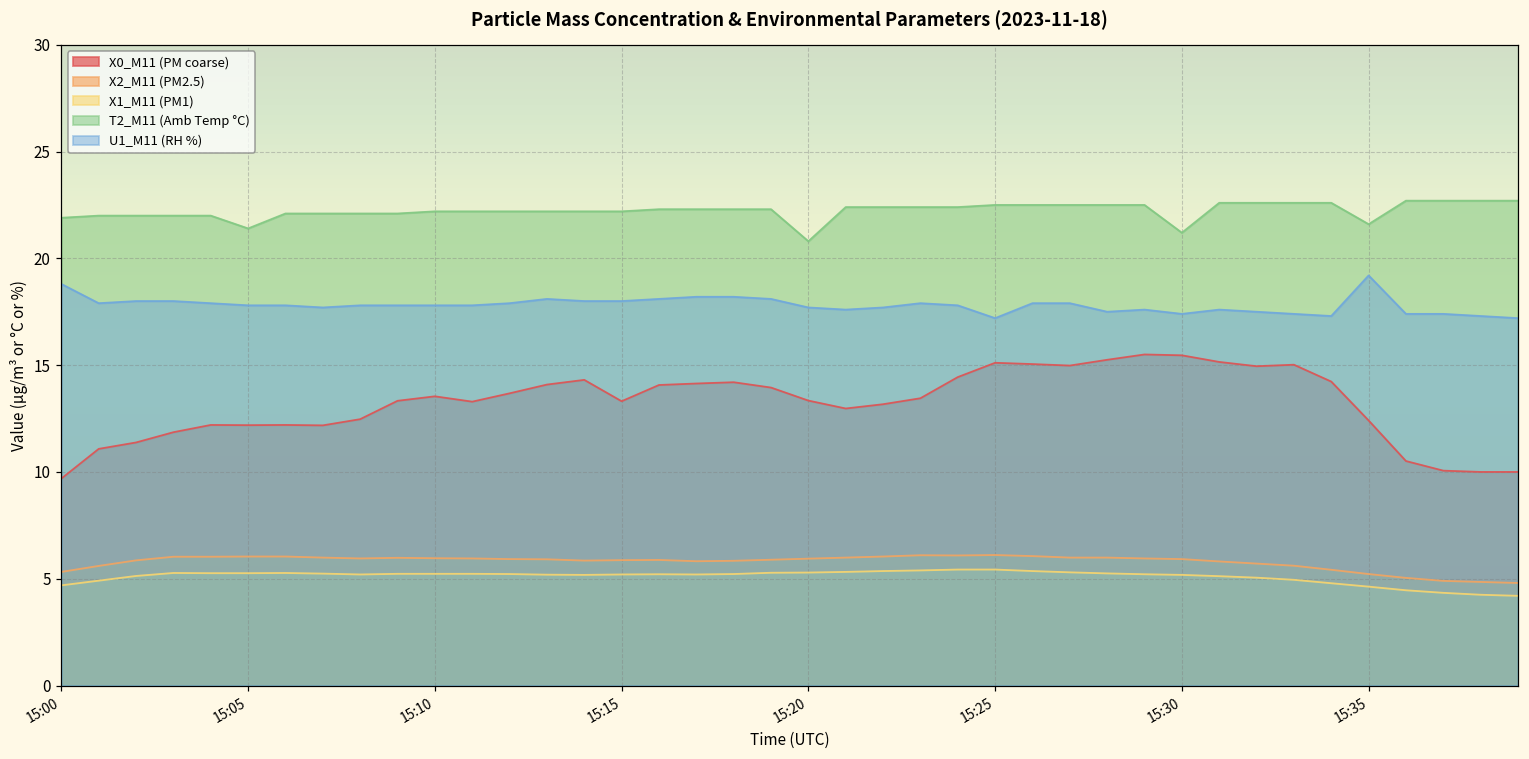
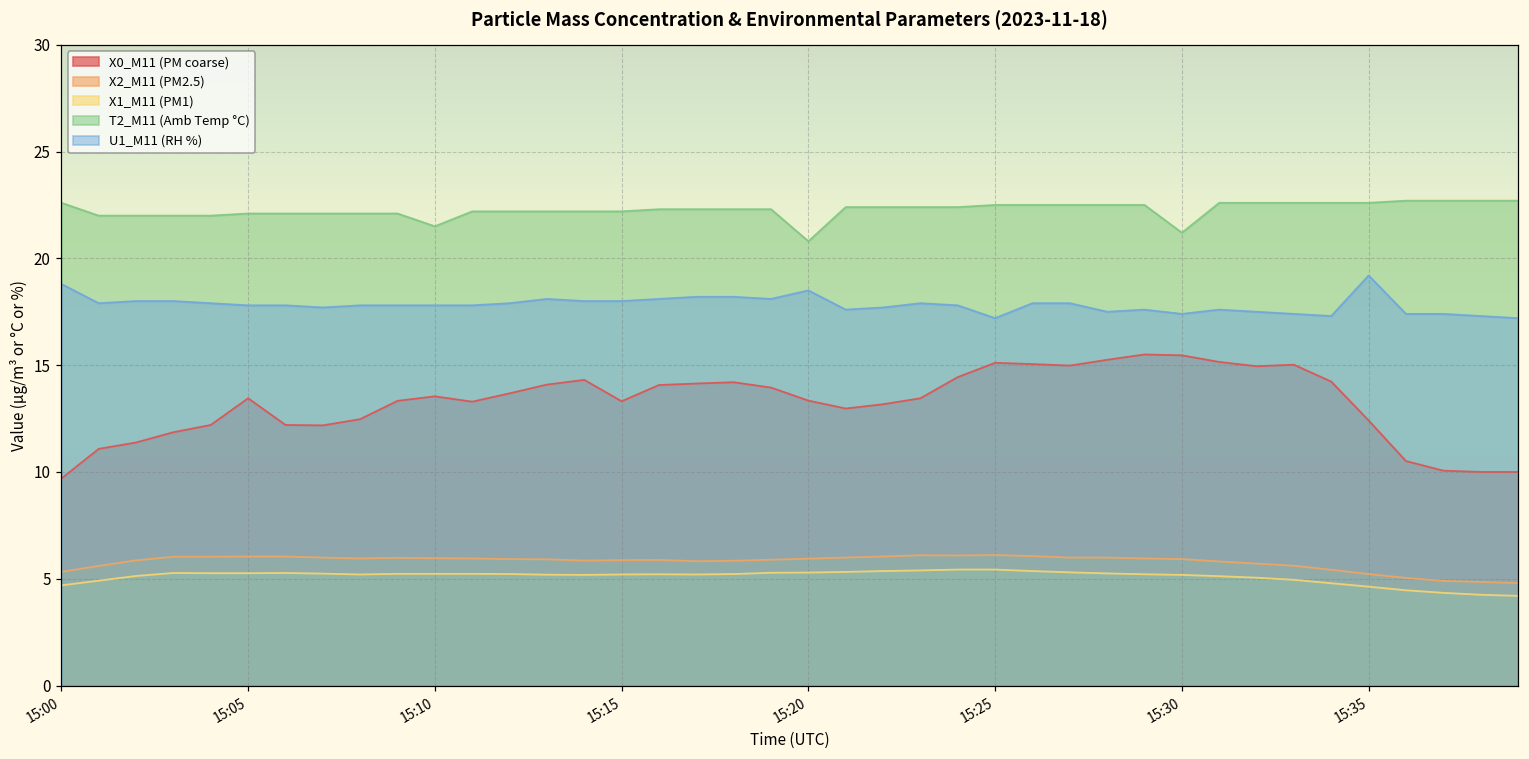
T2_M11 (Amb Temp °C), 15:00: 21.9 -> 22.6
X0_M11 (PM coarse), 15:05: 12.2 -> 13.5
T2_M11 (Amb Temp °C), 15:05: 21.4 -> 22.1
T2_M11 (Amb Temp °C), 15:10: 22.2 -> 21.5
U1_M11 (RH %), 15:20: 17.7 -> 18.5
T2_M11 (Amb Temp °C), 15:35: 21.6 -> 22.6
